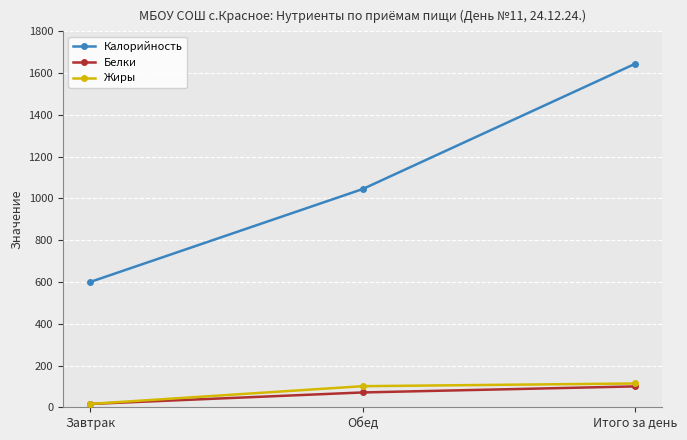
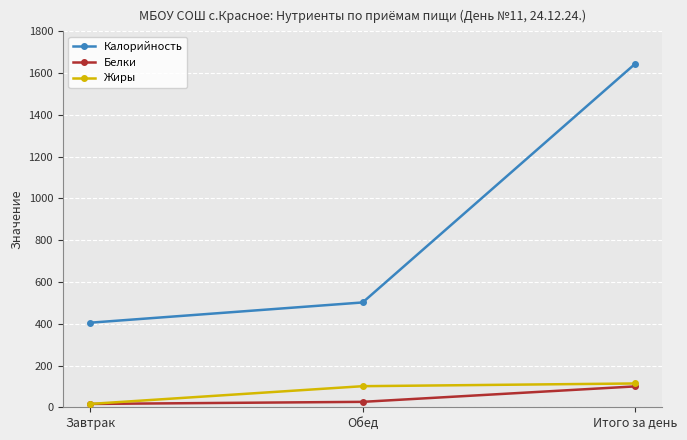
Калорийность, Завтрак: 600 -> 410
Калорийность, Обед: 1050 -> 500
Белки, Обед: 70 -> 30
